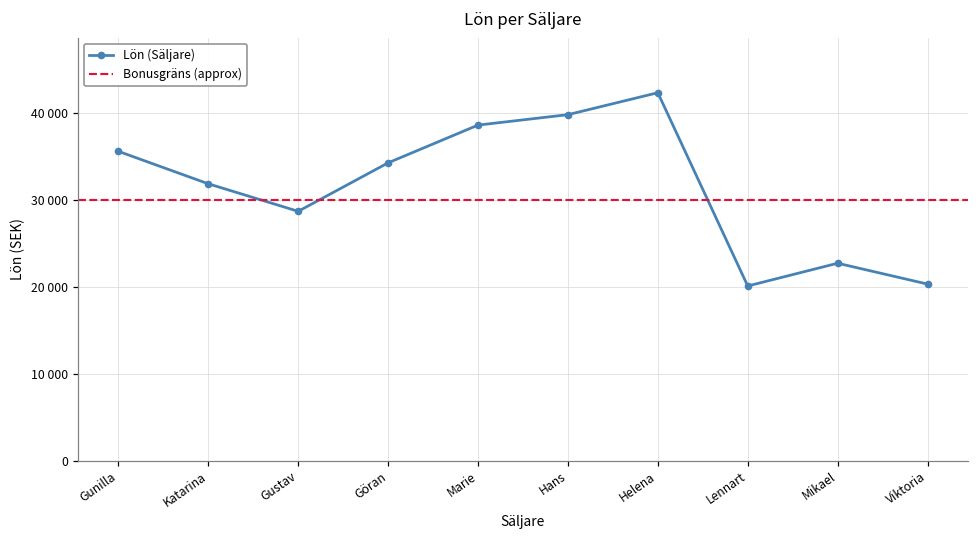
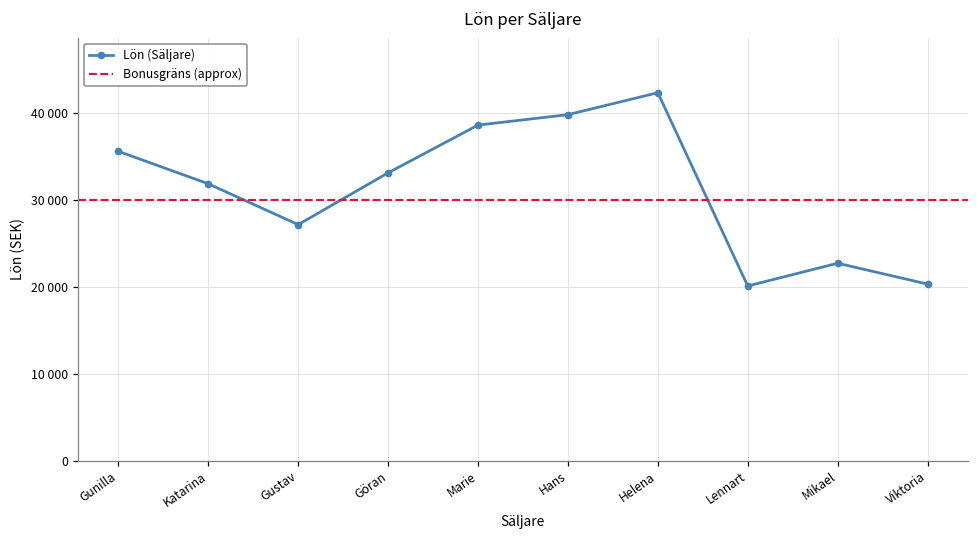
Gustav: 29000 -> 27000
Göran: 34000 -> 33000
